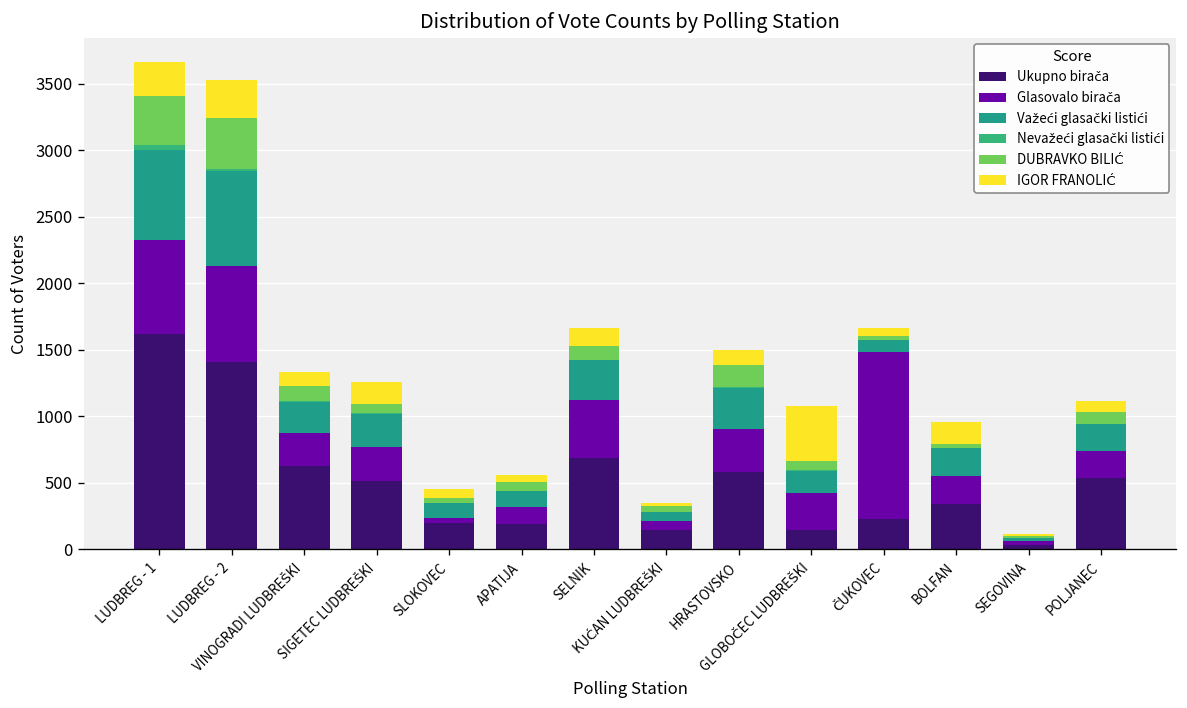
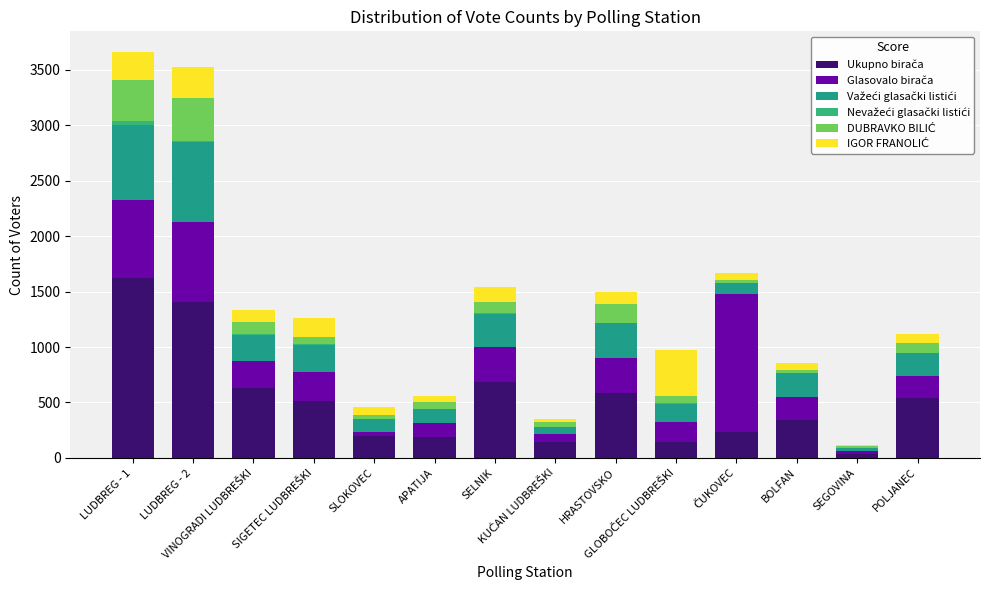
Glasovalo birača, SELNIK: 430 -> 310
Glasovalo birača, GLOBOČEC LUDBREŠKI: 280 -> 170
IGOR FRANOLIĆ, BOLFAN: 170 -> 60
